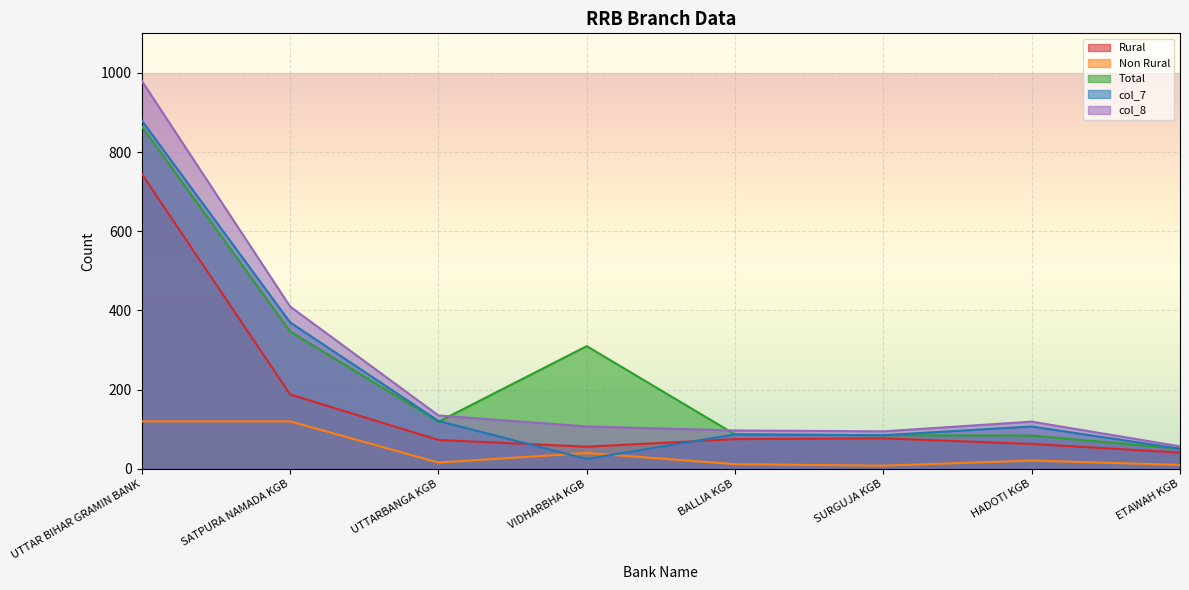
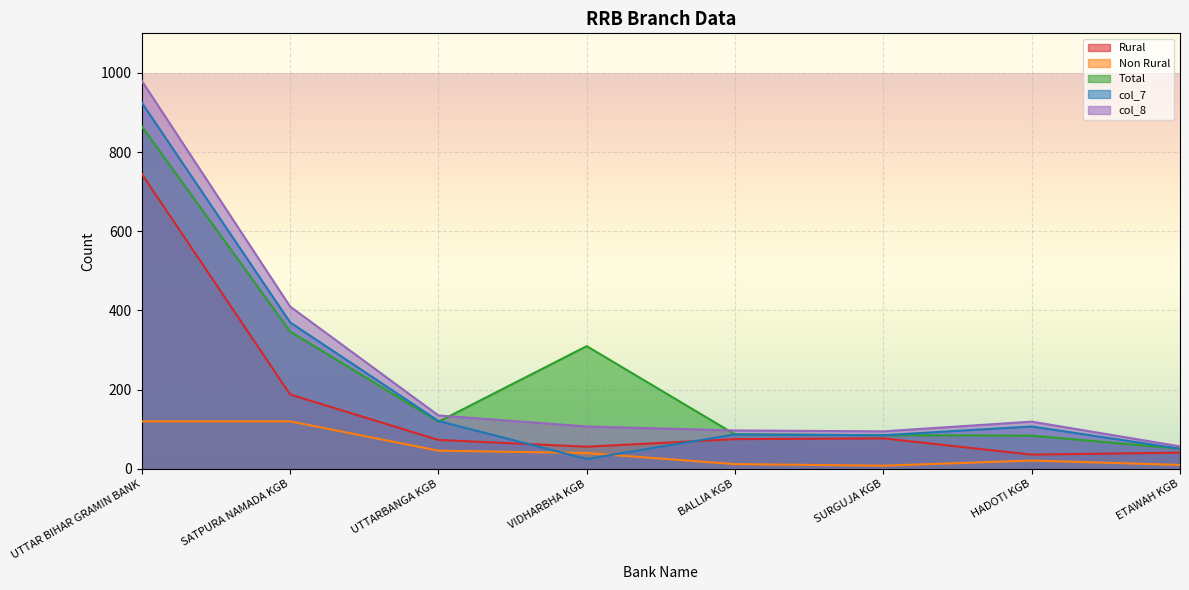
col_7, UTTAR BIHAR GRAMIN BANK: 880 -> 930
Non Rural, UTTARBANGA KGB: 20 -> 50
Rural, HADOTI KGB: 60 -> 40
